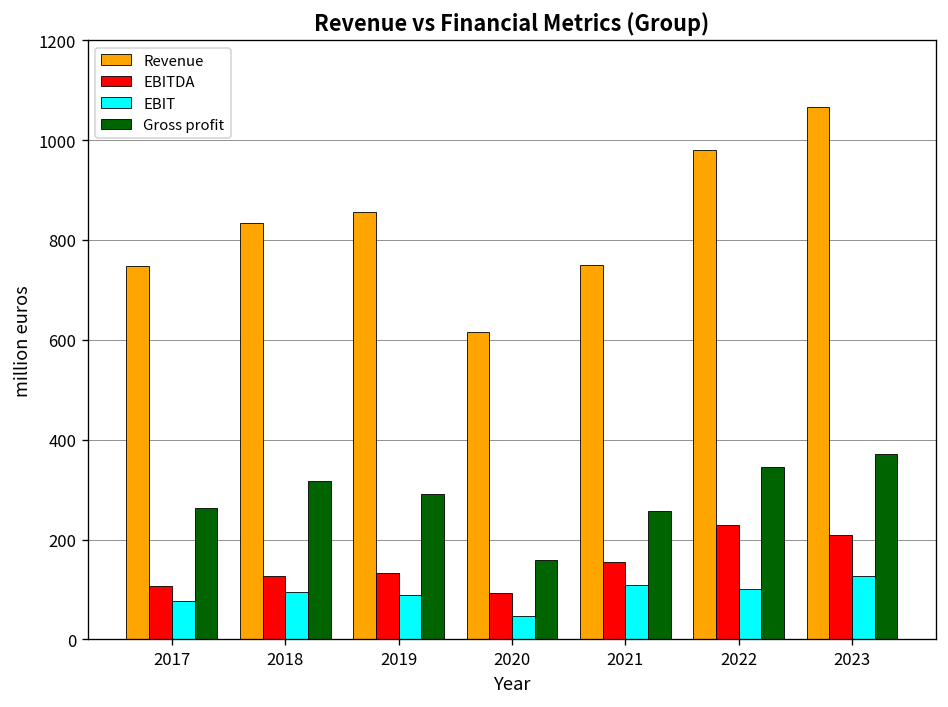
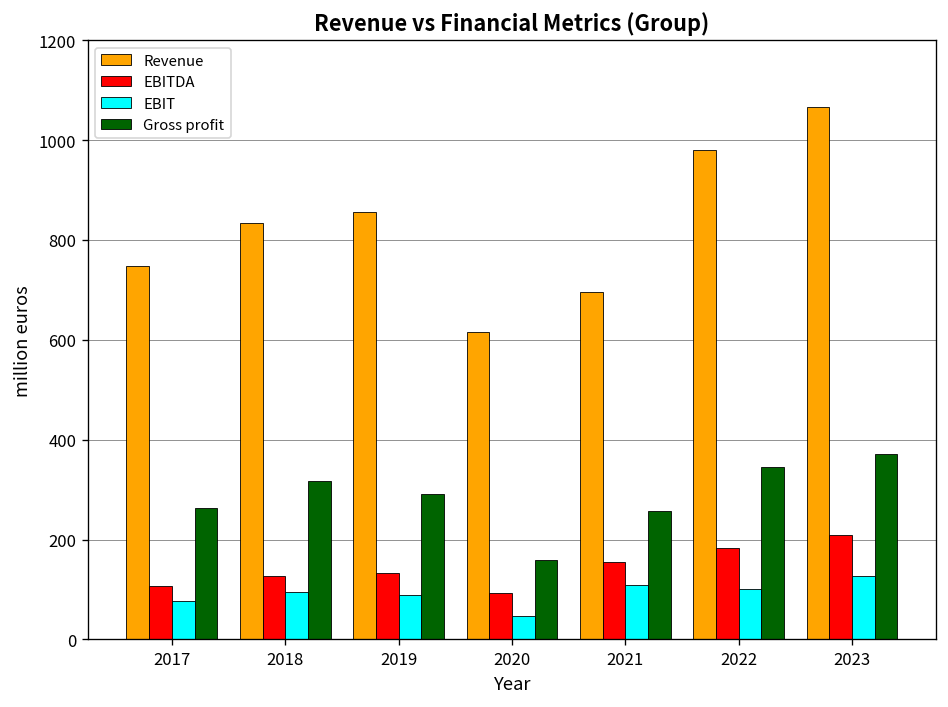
Revenue, 2021: 750 -> 690
EBITDA, 2022: 230 -> 180
